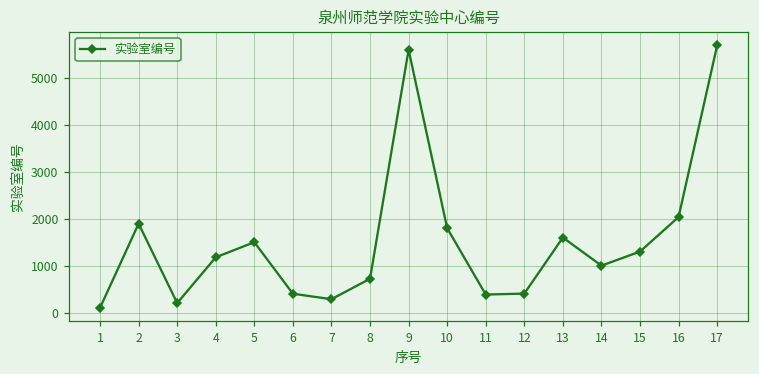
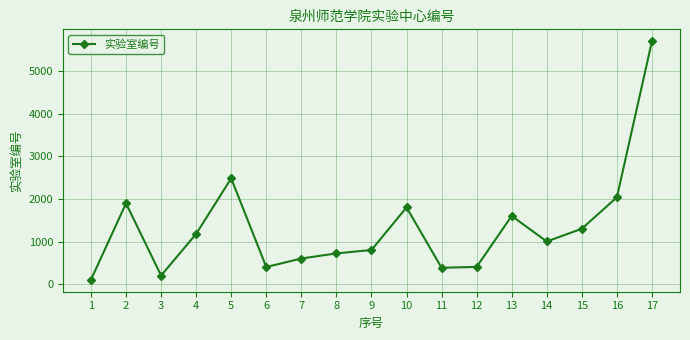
5: 1500 -> 2500
7: 300 -> 600
9: 5600 -> 800
